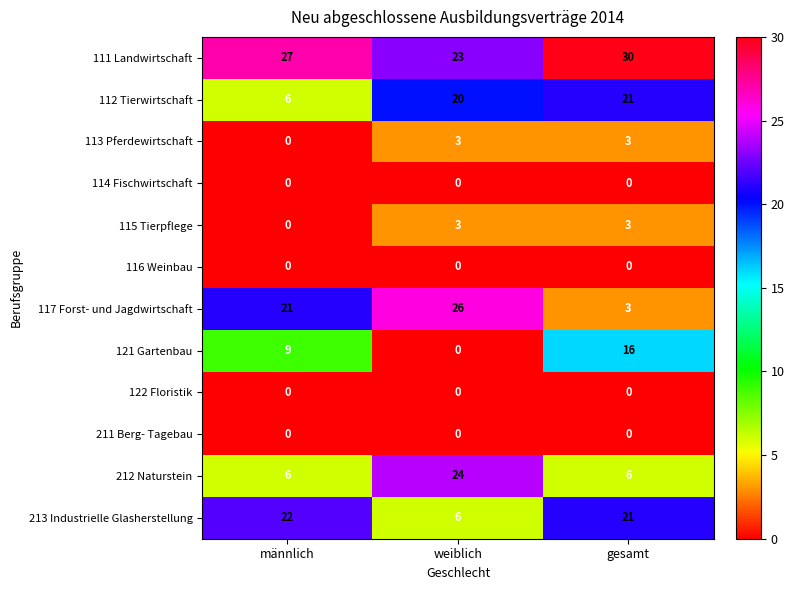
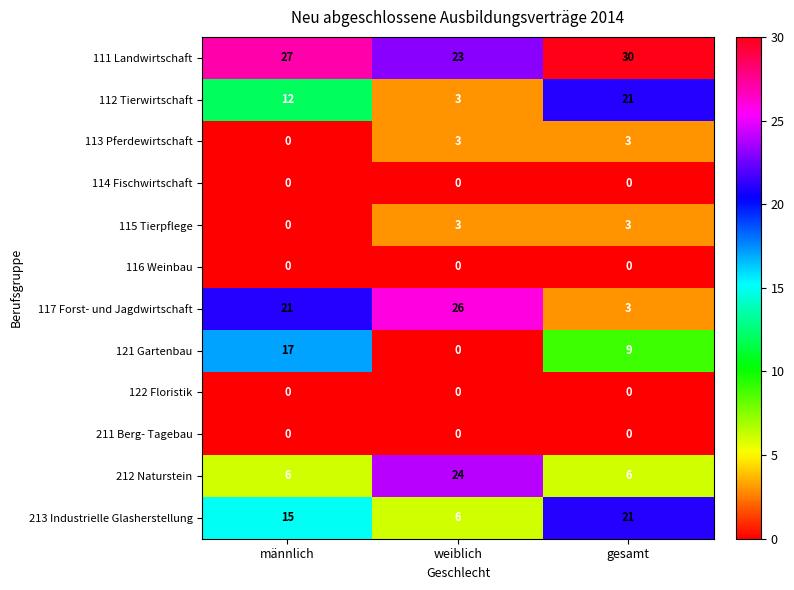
112 Tierwirtschaft, männlich: 6 -> 12
112 Tierwirtschaft, weiblich: 20 -> 3
121 Gartenbau, männlich: 9 -> 17
121 Gartenbau, gesamt: 16 -> 9
213 Industrielle Glasherstellung, männlich: 22 -> 15
